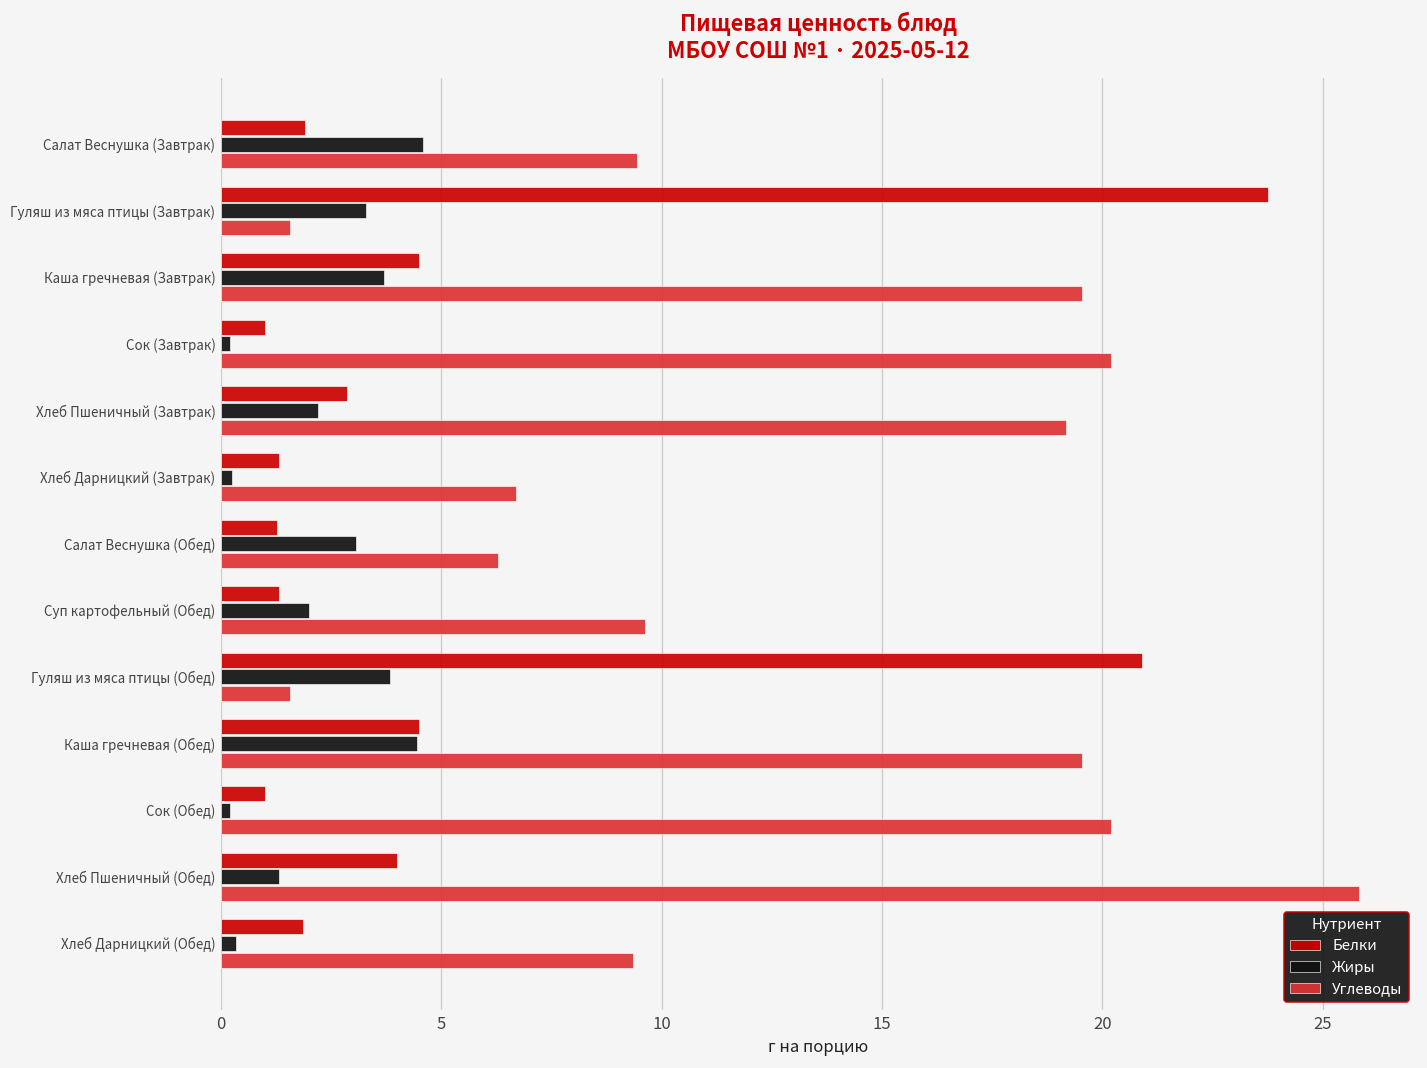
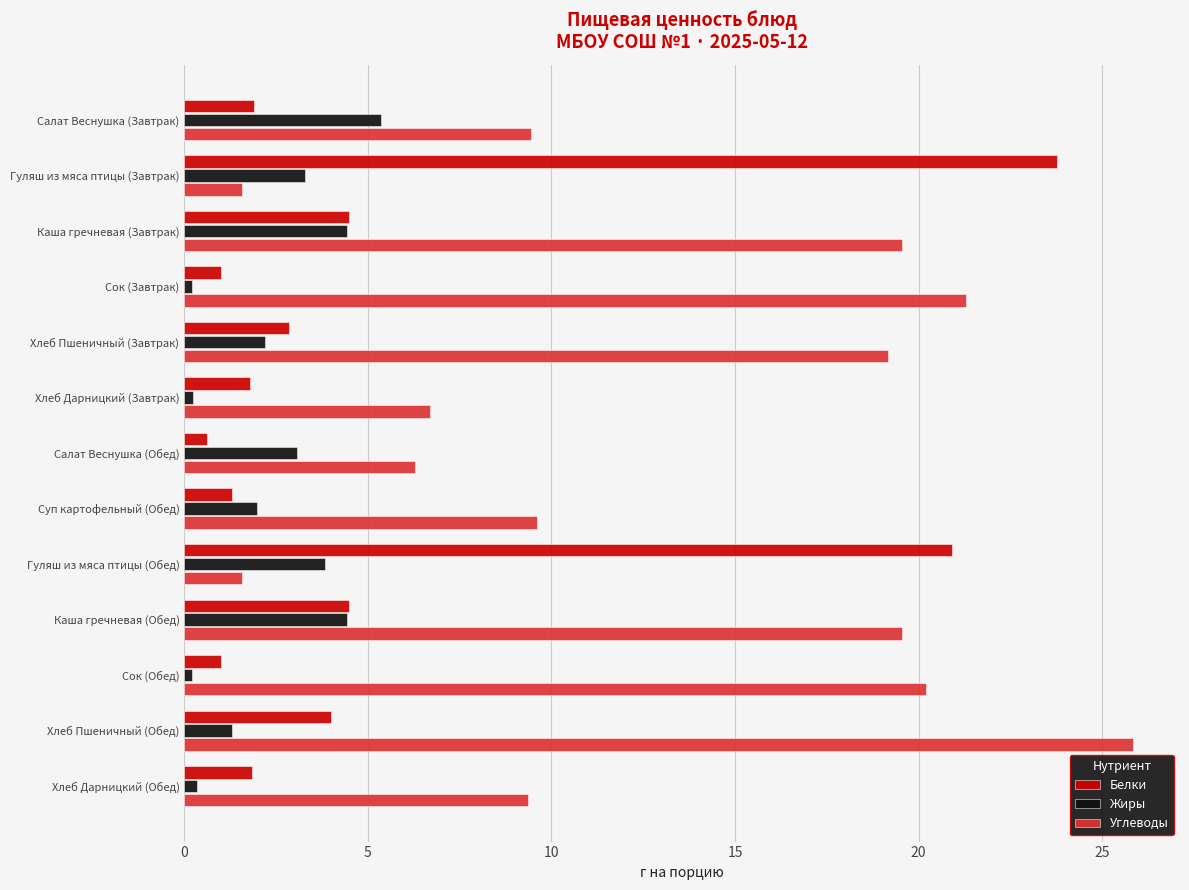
Жиры, Салат Веснушка (Завтрак): 4.6 -> 5.4
Жиры, Каша гречневая (Завтрак): 3.7 -> 4.4
Углеводы, Сок (Завтрак): 20.2 -> 21.3
Белки, Хлеб Дарницкий (Завтрак): 1.3 -> 1.8
Белки, Салат Веснушка (Обед): 1.3 -> 0.6
